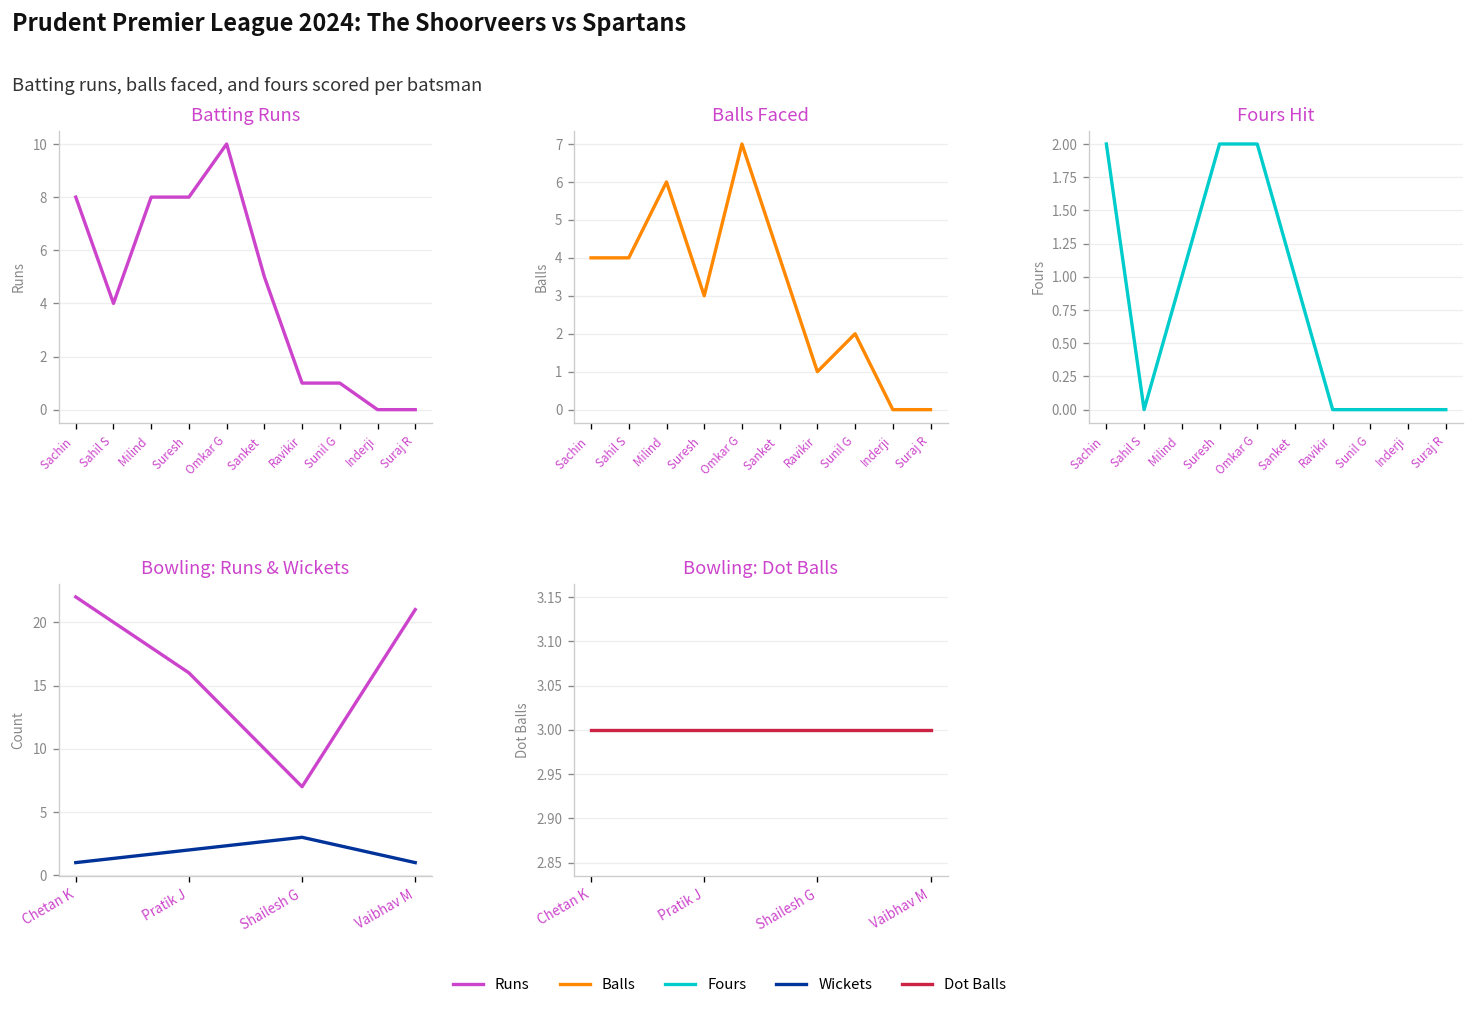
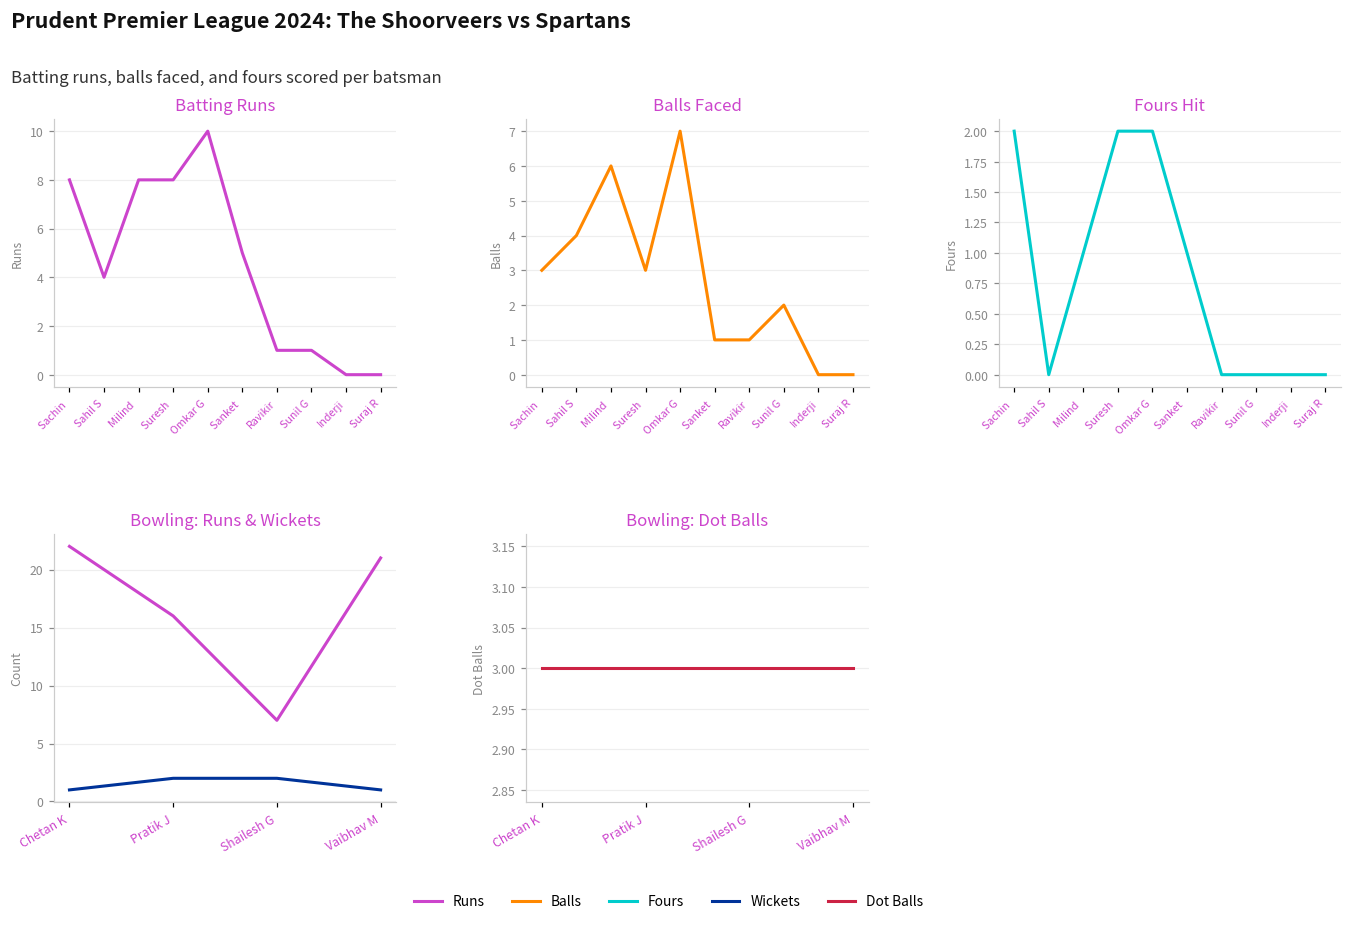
Balls Faced, Sachin: 4 -> 3
Balls Faced, Sanket: 4 -> 1
Bowling: Runs & Wickets, Wickets, Shailesh G: 3 -> 2
